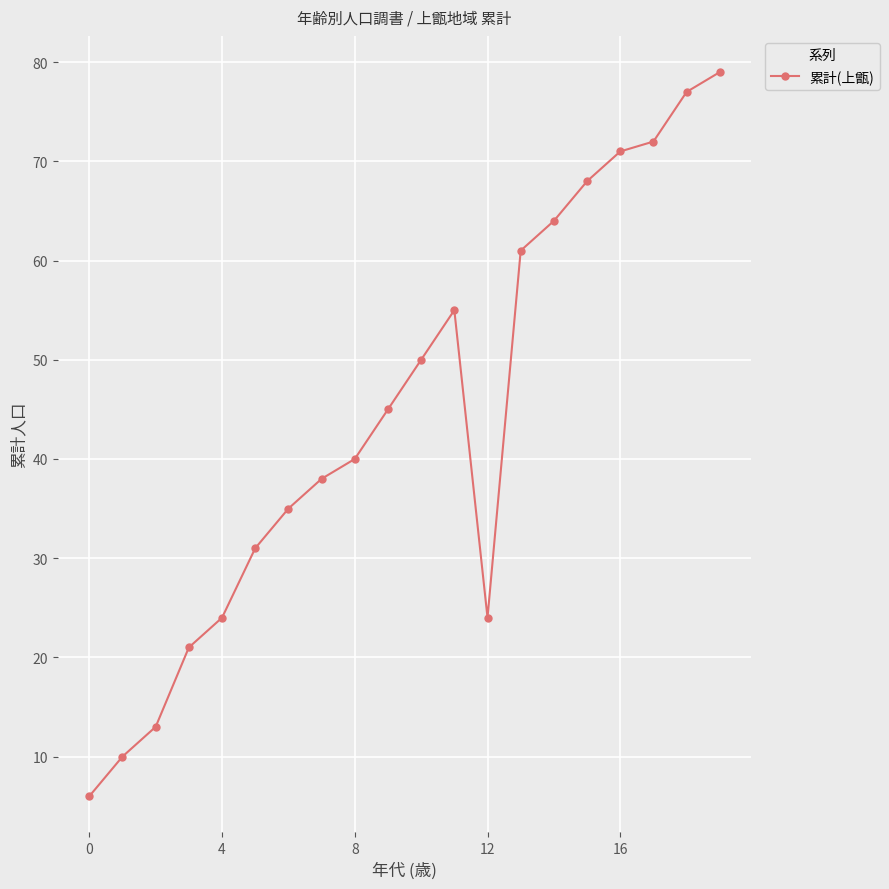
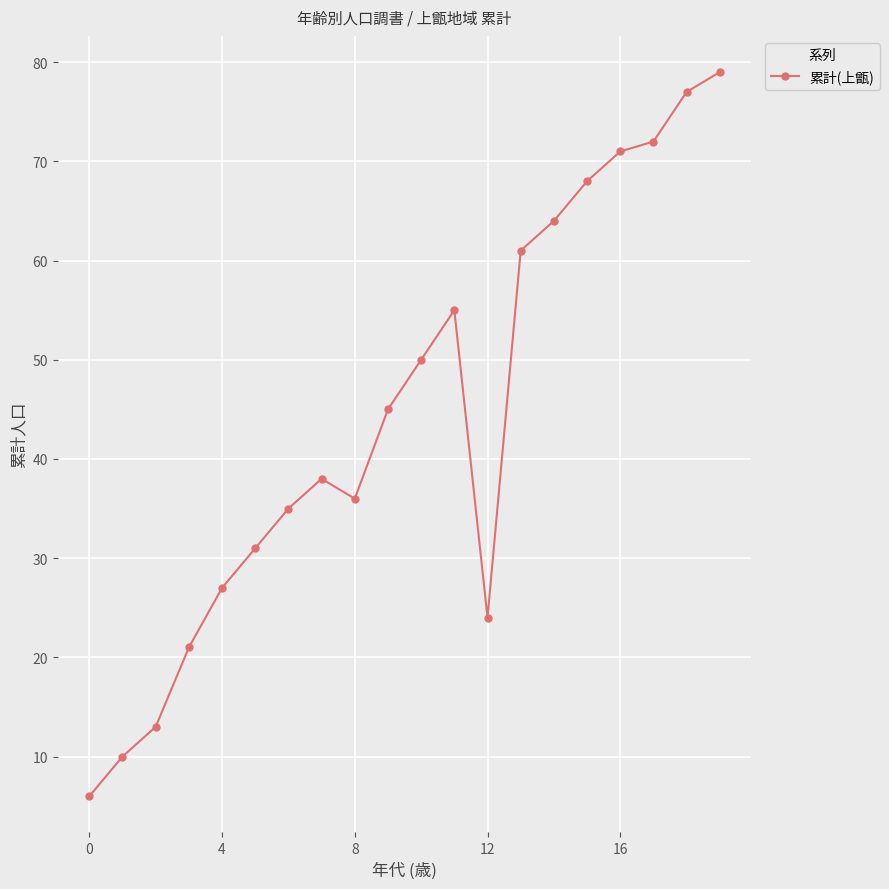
4: 24 -> 27
8: 40 -> 36
